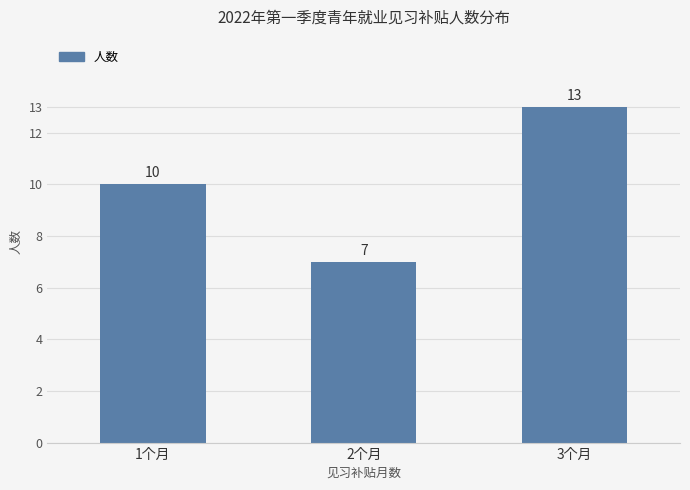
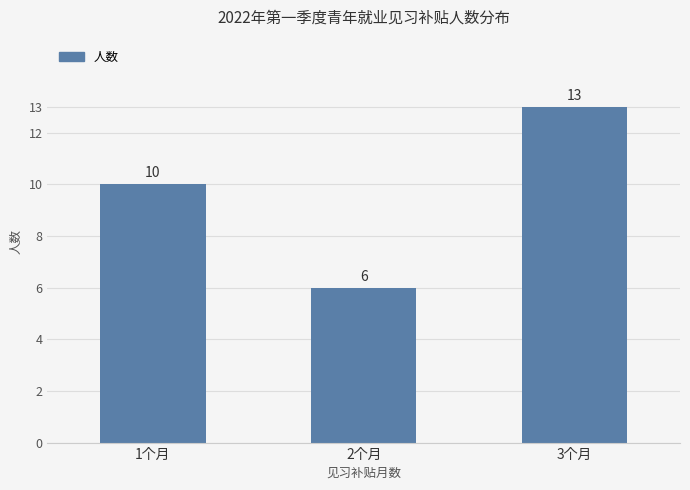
2个月: 7 -> 6
